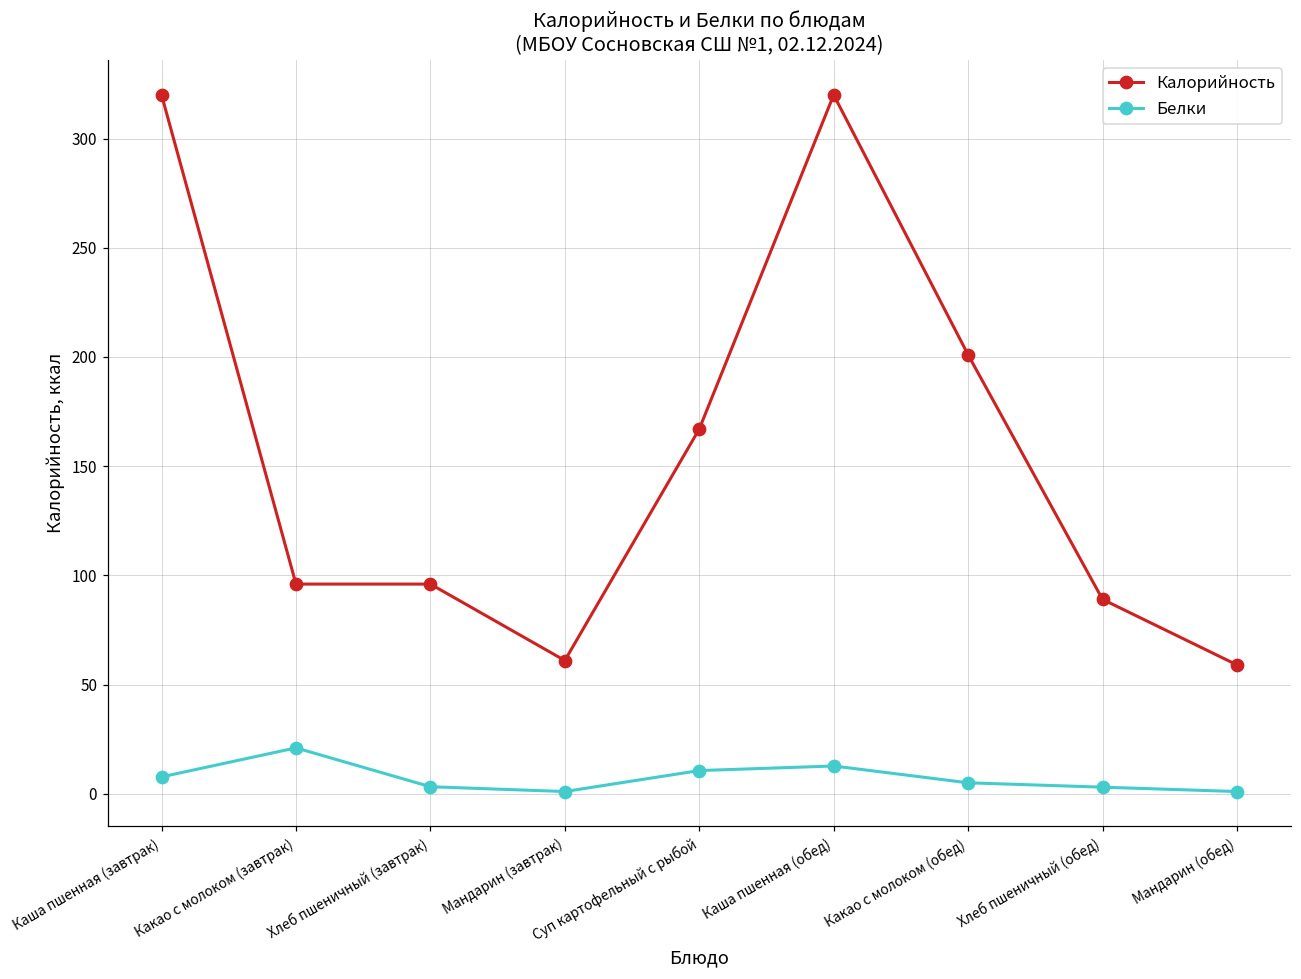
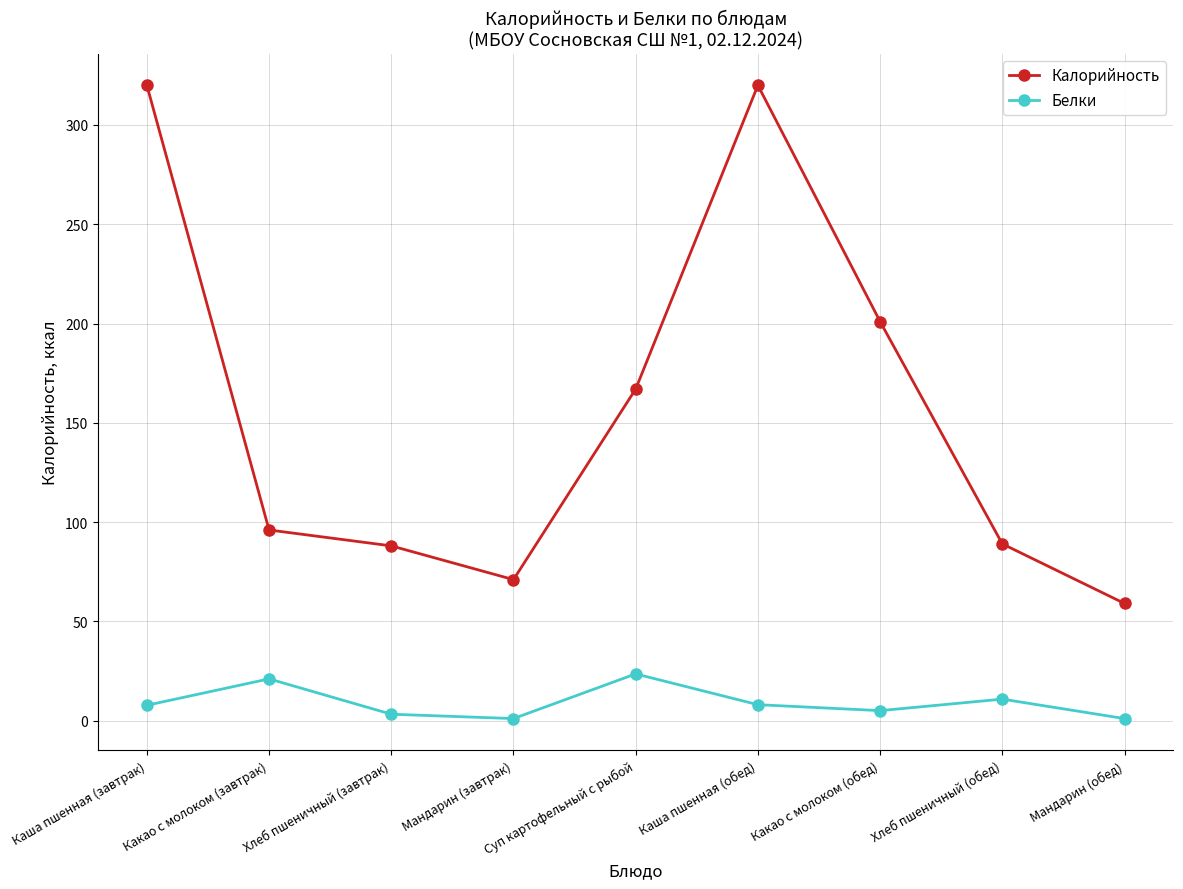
Калорийность, Хлеб пшеничный (завтрак): 96 -> 88
Калорийность, Мандарин (завтрак): 61 -> 71
Белки, Суп картофельный с рыбой: 11 -> 24
Белки, Каша пшенная (обед): 13 -> 8
Белки, Хлеб пшеничный (обед): 3 -> 11
